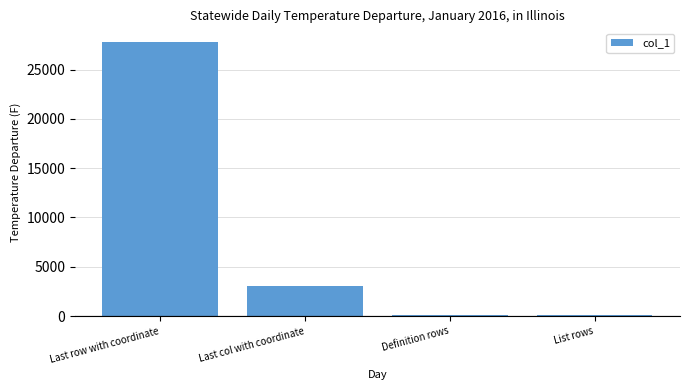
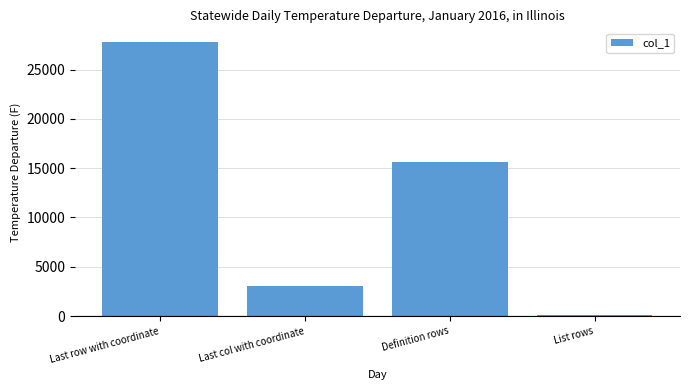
Definition rows: 0 -> 16000
